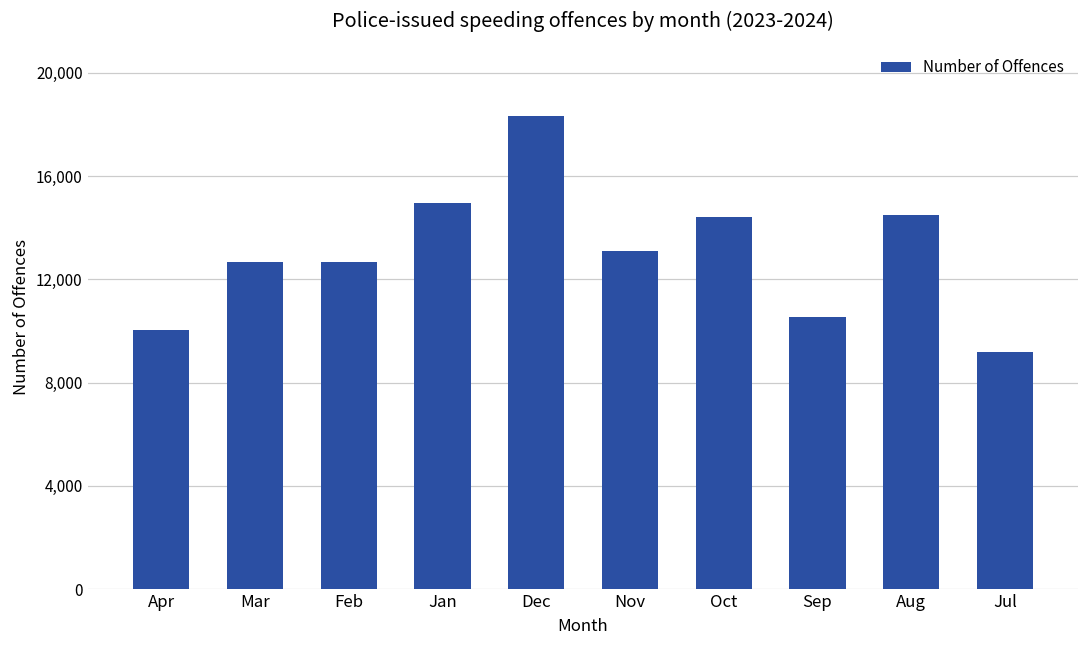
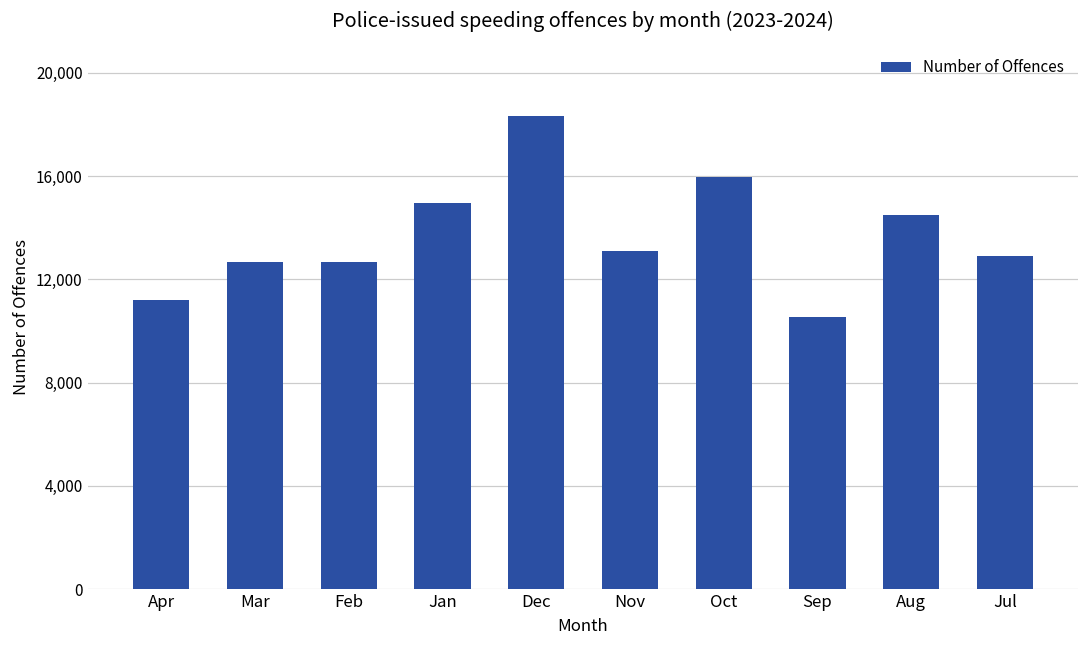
Apr: 10,000 -> 11,200
Oct: 14,400 -> 16,000
Jul: 9,200 -> 12,900
